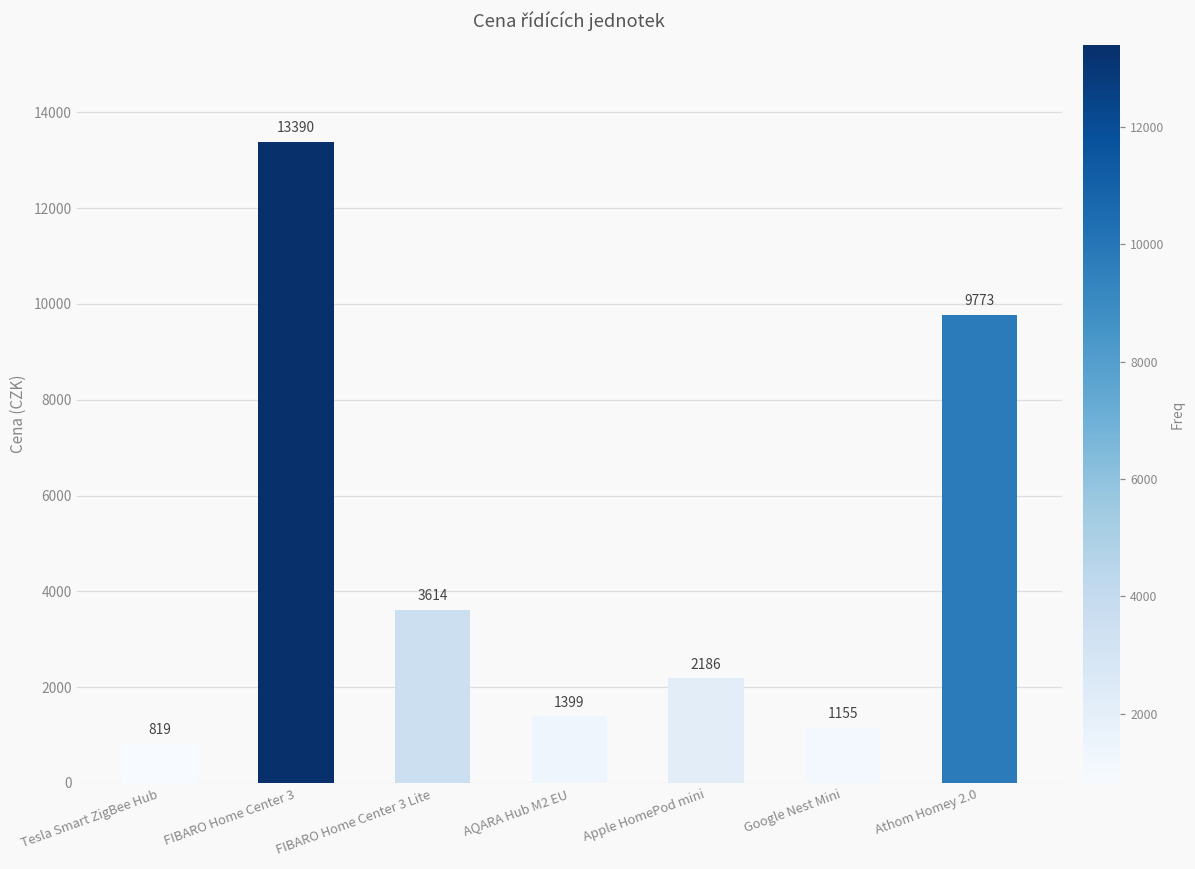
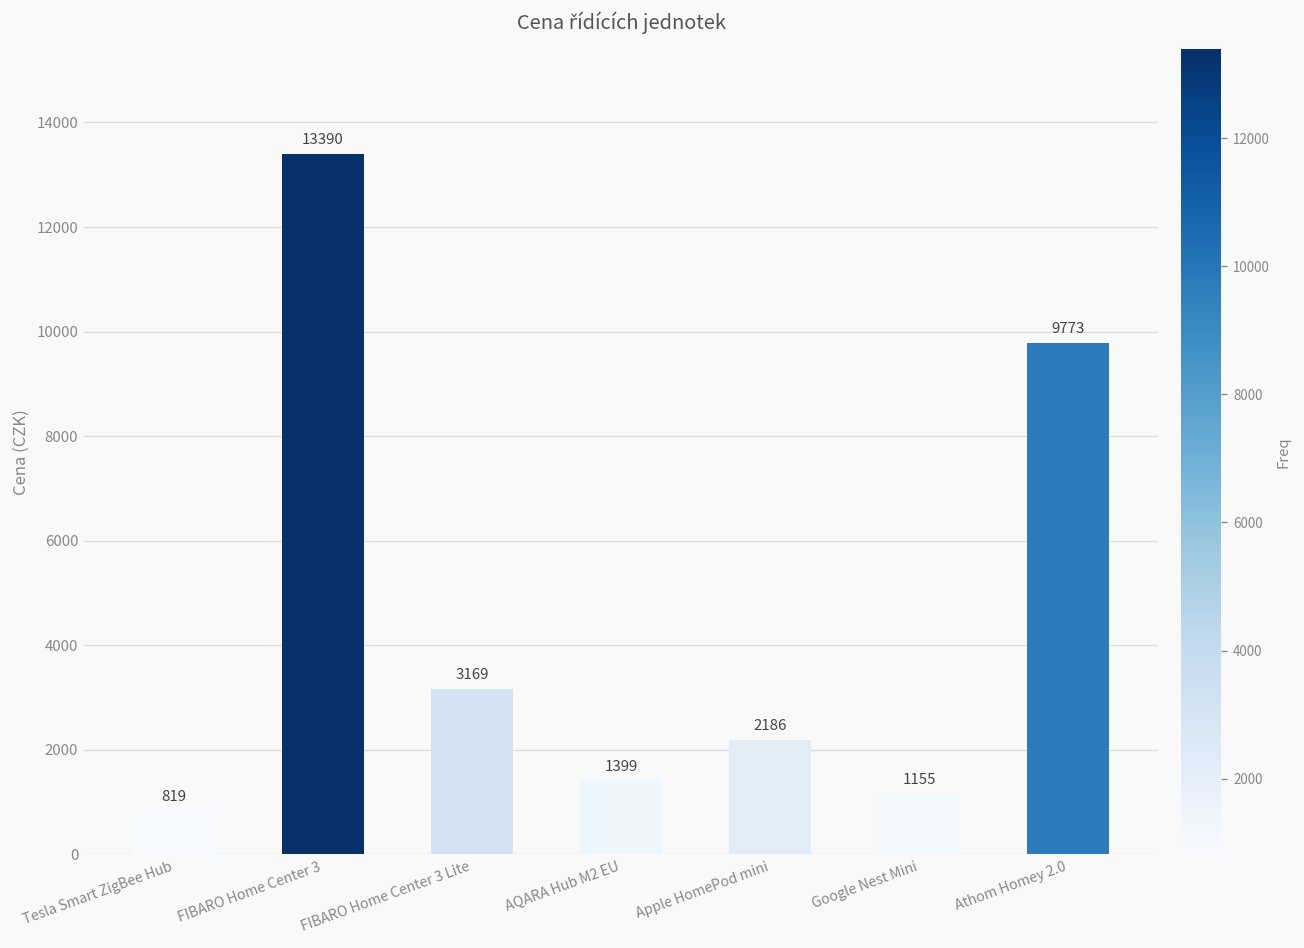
FIBARO Home Center 3 Lite: 3614 -> 3169
